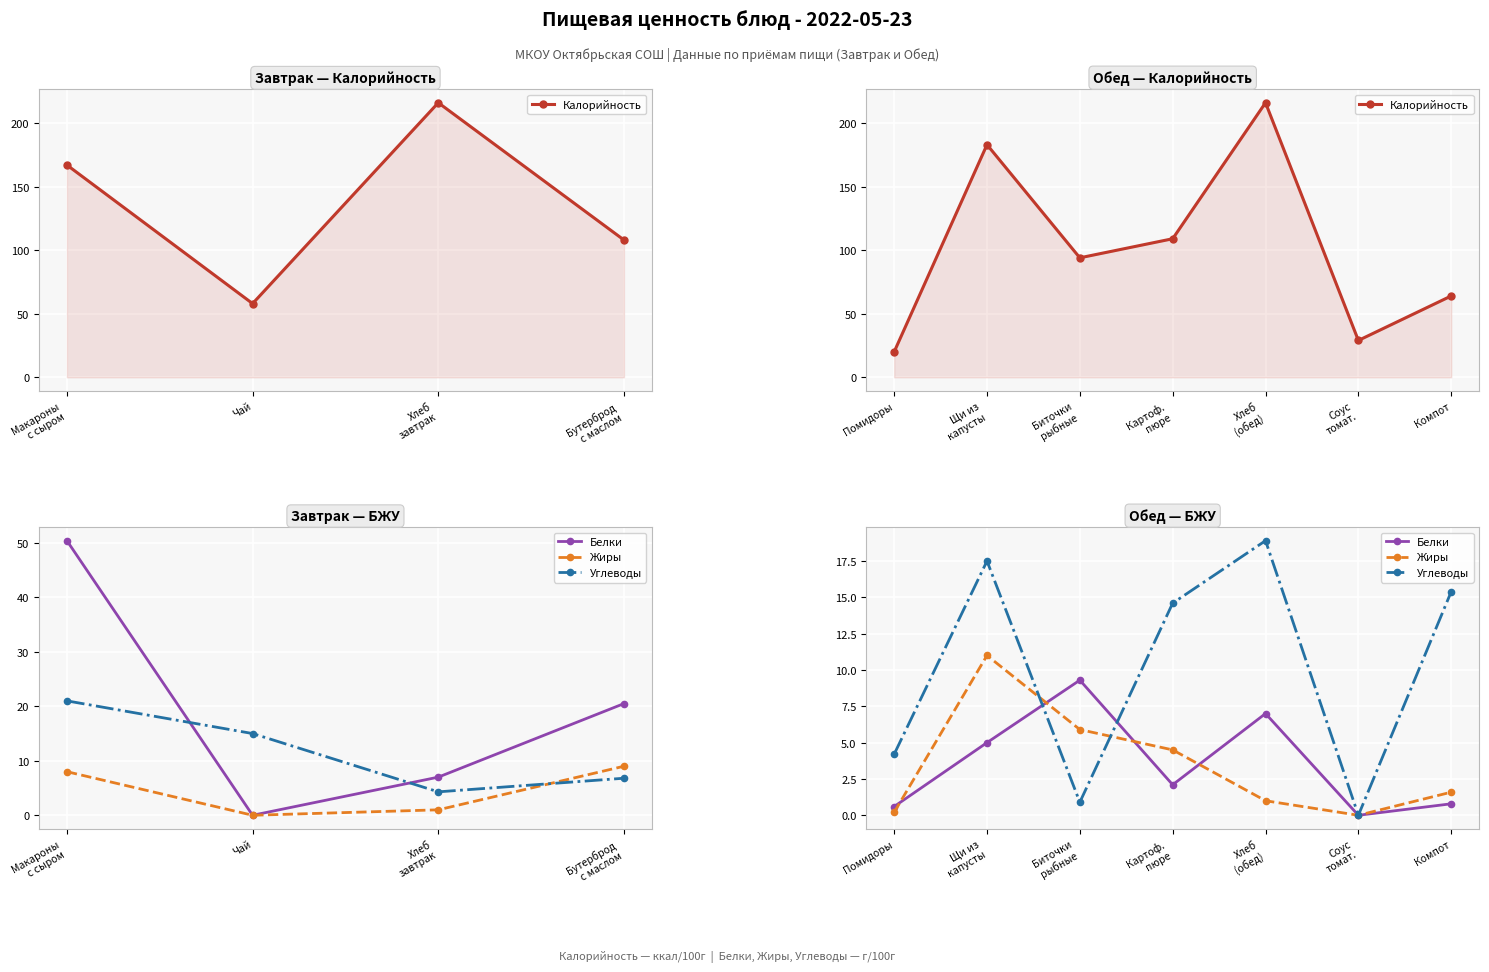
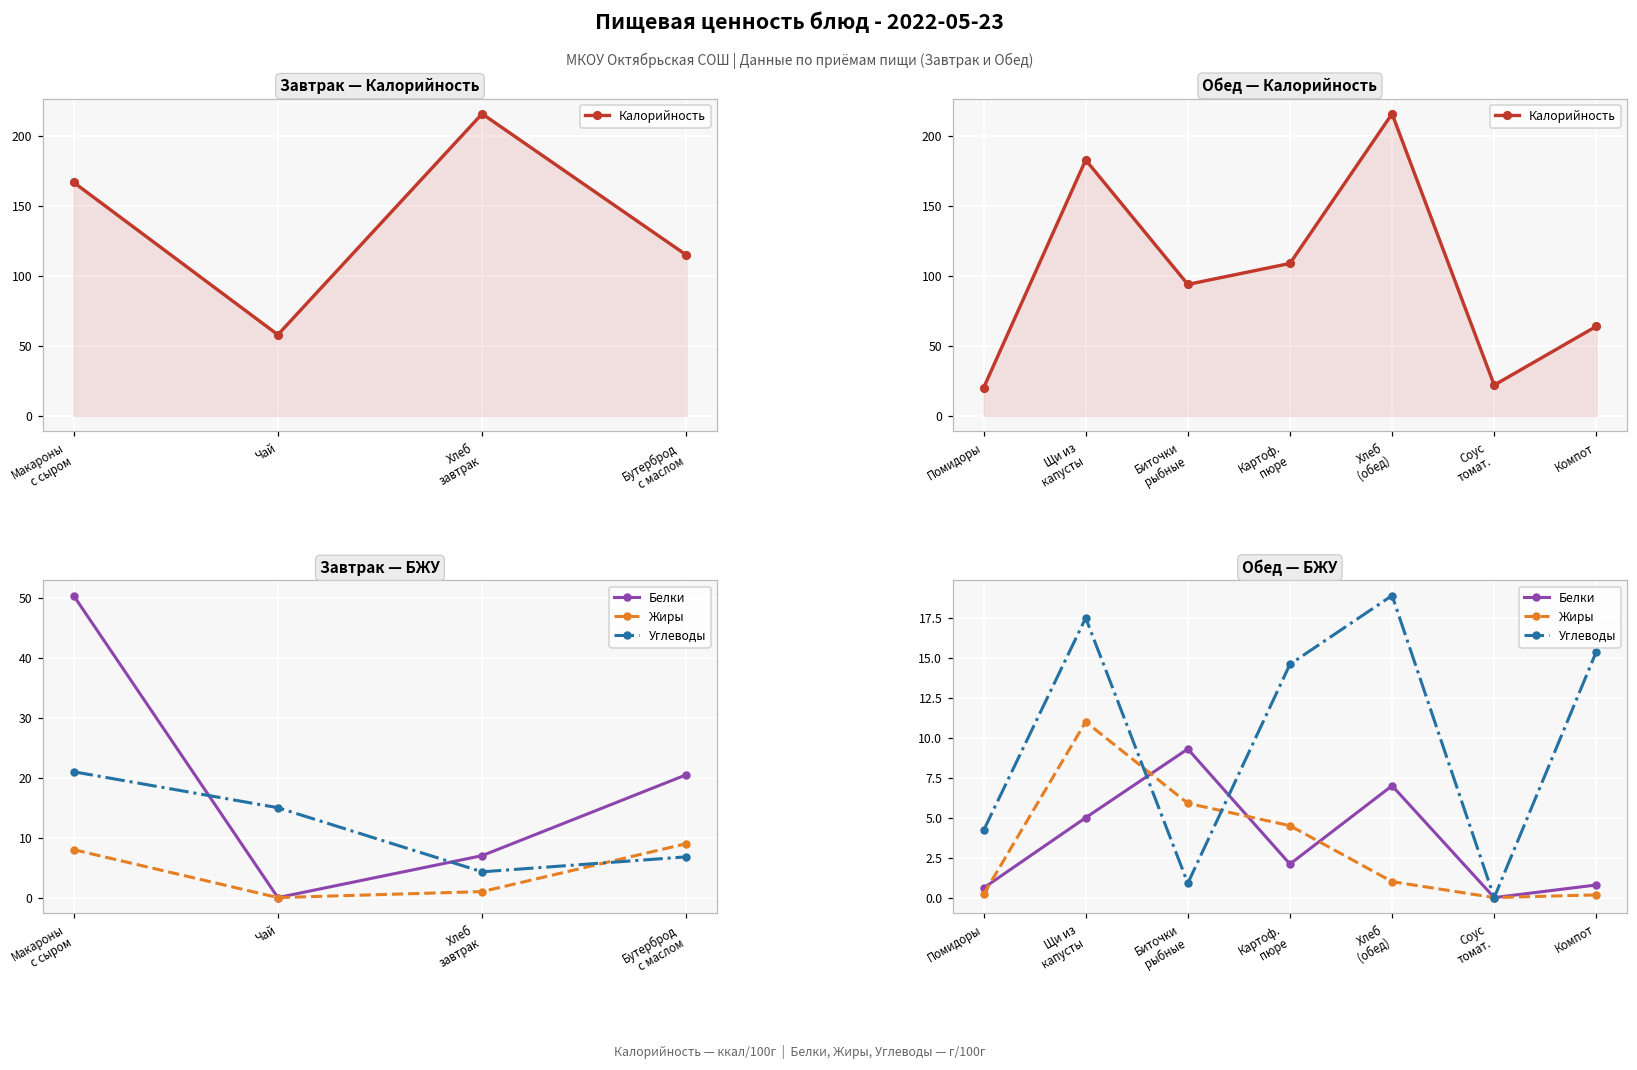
Завтрак — Калорийность, Бутерброд с маслом: 108 -> 115
Обед — Калорийность, Соус томат.: 29 -> 22
Обед — БЖУ, Жиры, Компот: 1.6 -> 0.2
